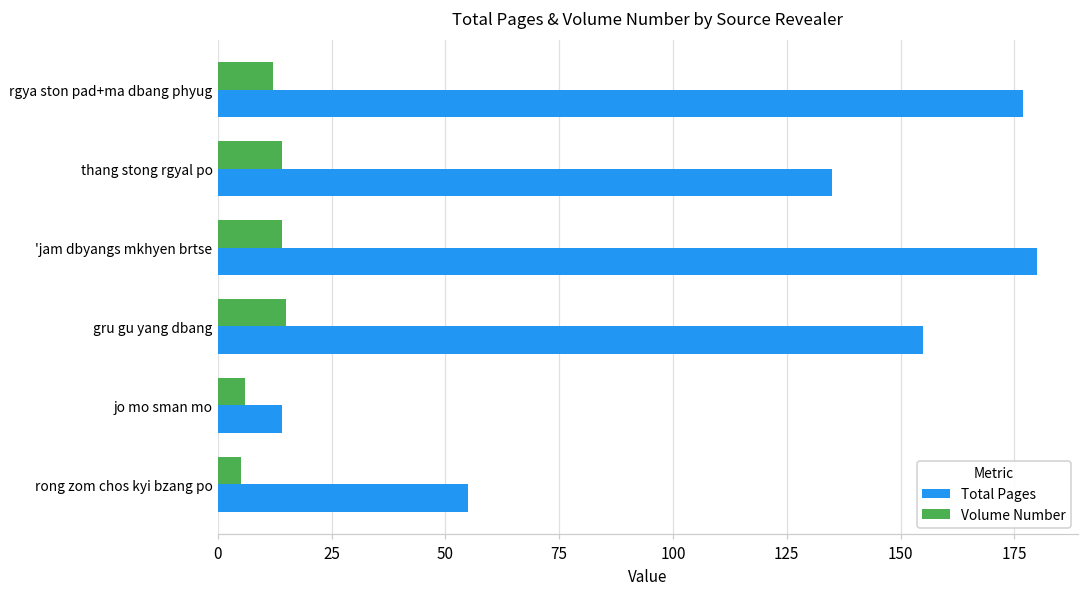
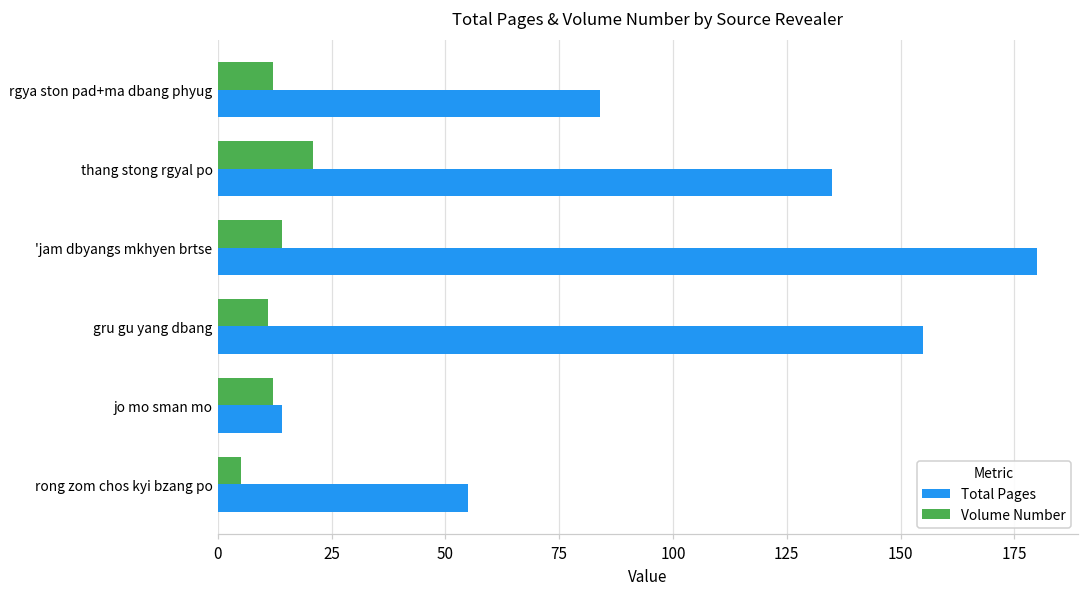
Total Pages, rgya ston pad+ma dbang phyug: 177 -> 84
Volume Number, thang stong rgyal po: 14 -> 21
Volume Number, gru gu yang dbang: 15 -> 11
Volume Number, jo mo sman mo: 6 -> 12
